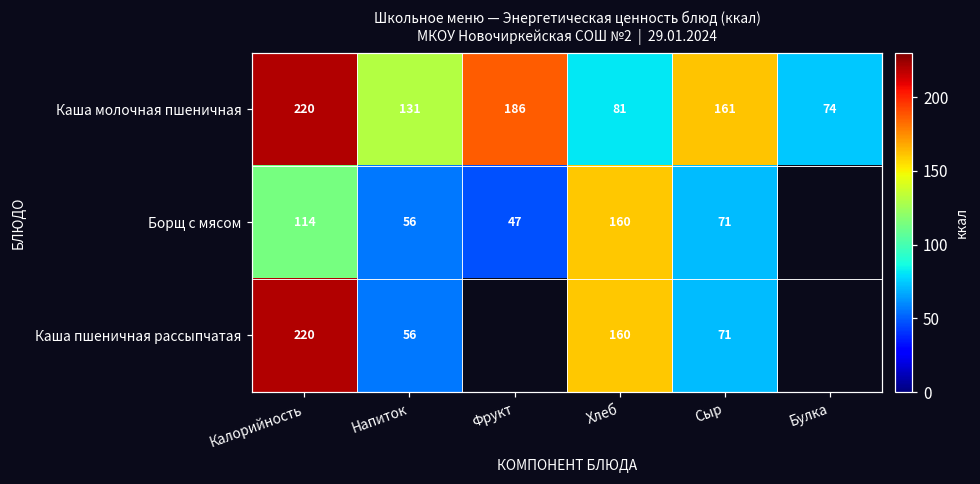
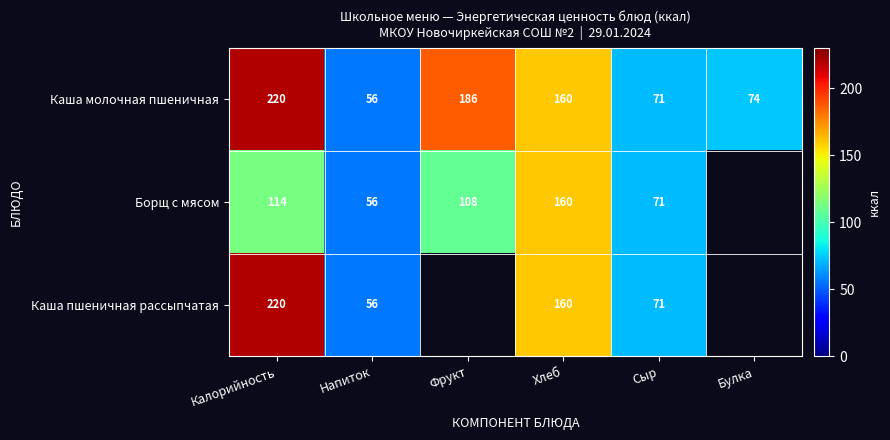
Каша молочная пшеничная, Напиток: 131 -> 56
Каша молочная пшеничная, Хлеб: 81 -> 160
Каша молочная пшеничная, Сыр: 161 -> 71
Борщ с мясом, Фрукт: 47 -> 108
